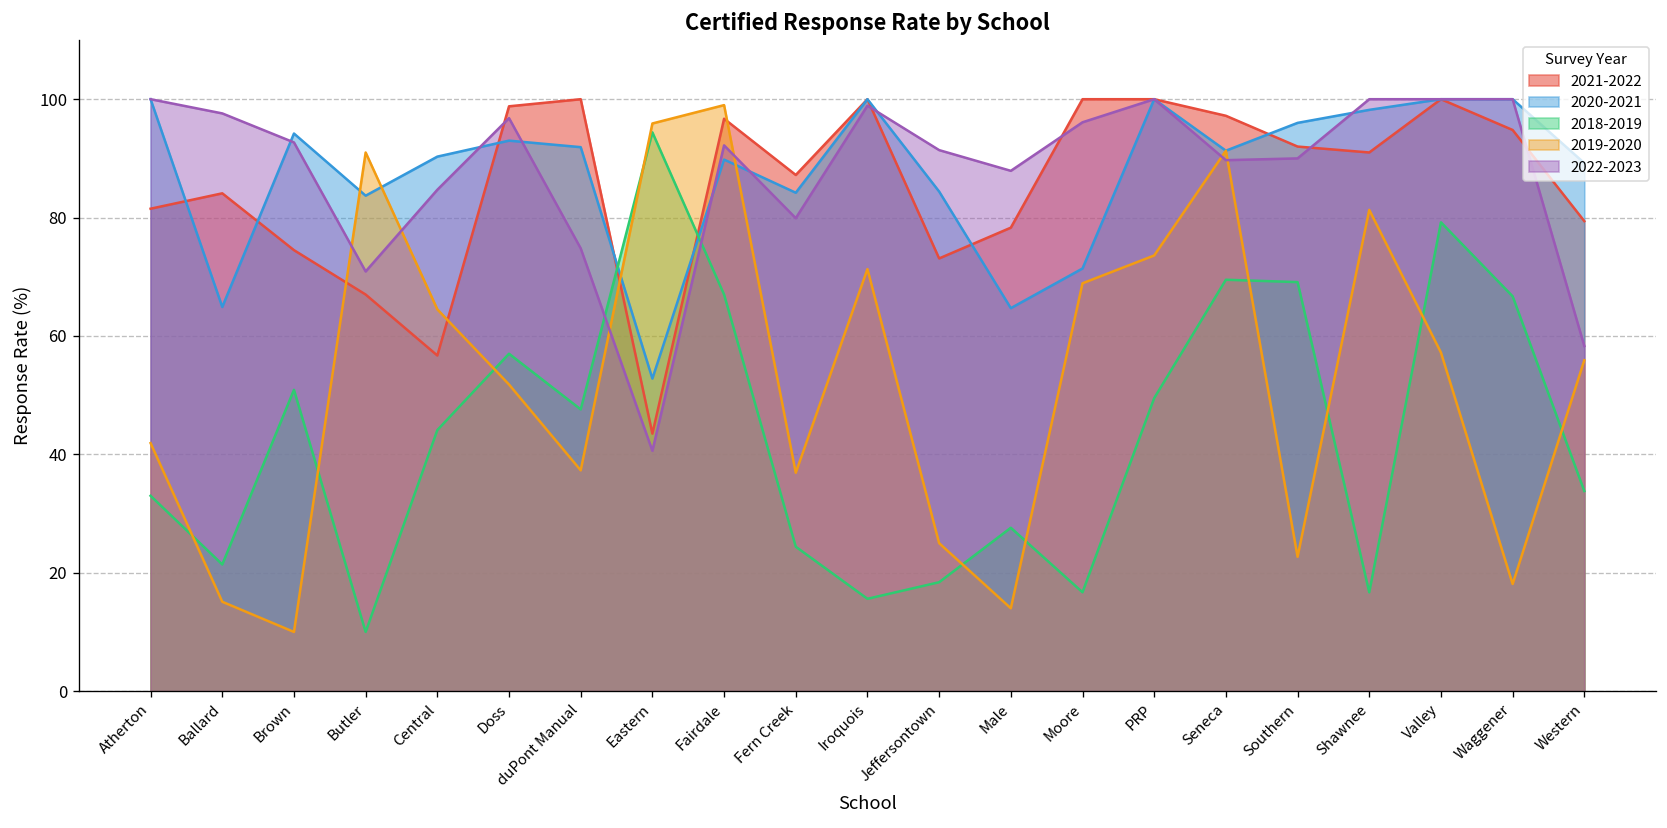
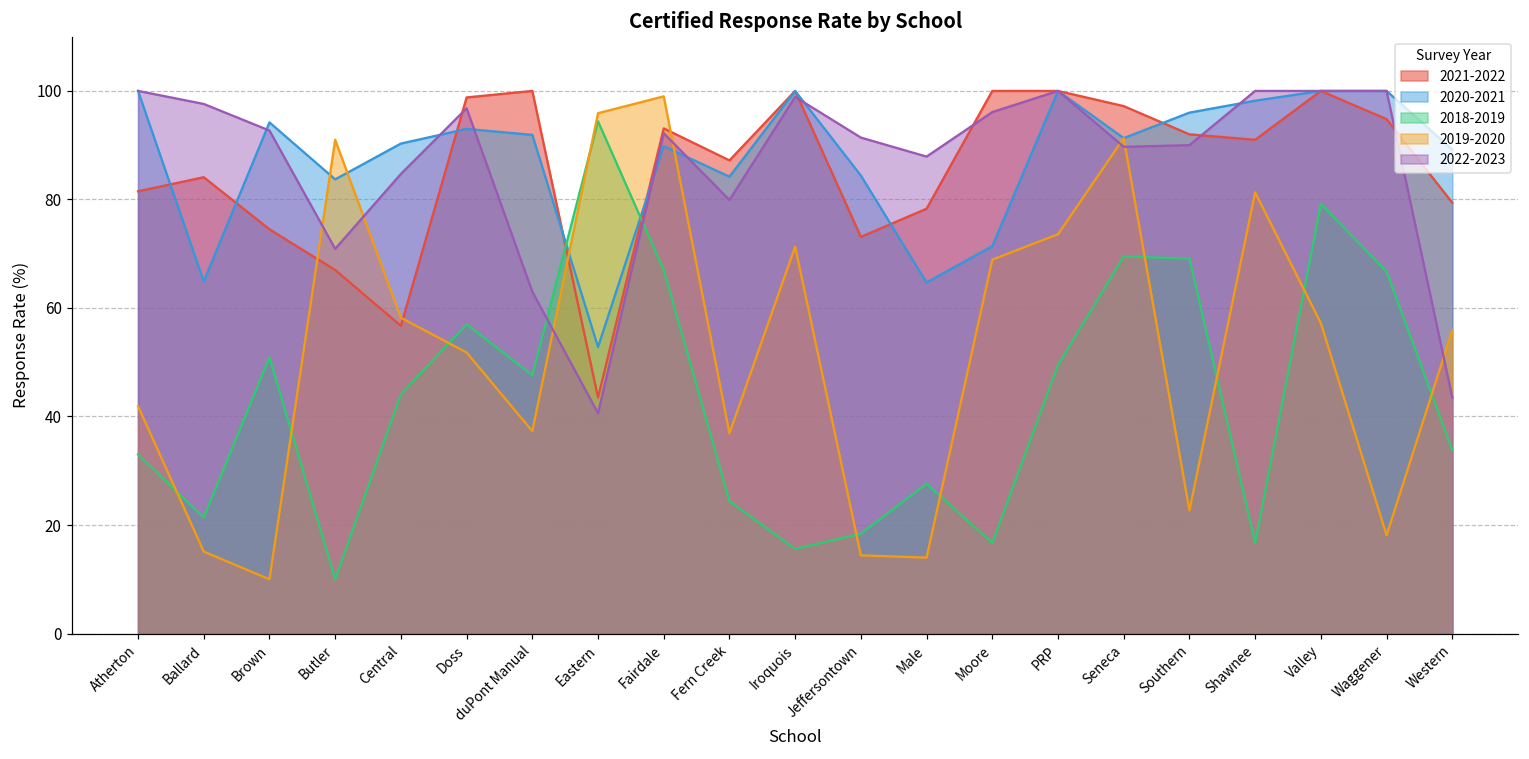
2019-2020, Central: 65 -> 58
2022-2023, duPont Manual: 75 -> 63
2021-2022, Fairdale: 97 -> 93
2019-2020, Jeffersontown: 25 -> 14
2022-2023, Western: 58 -> 44
